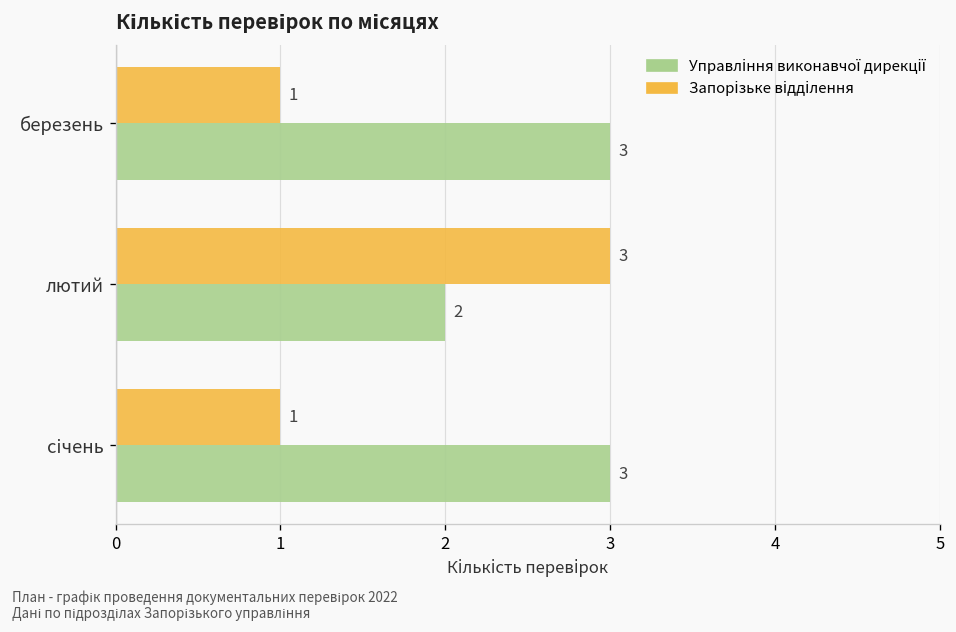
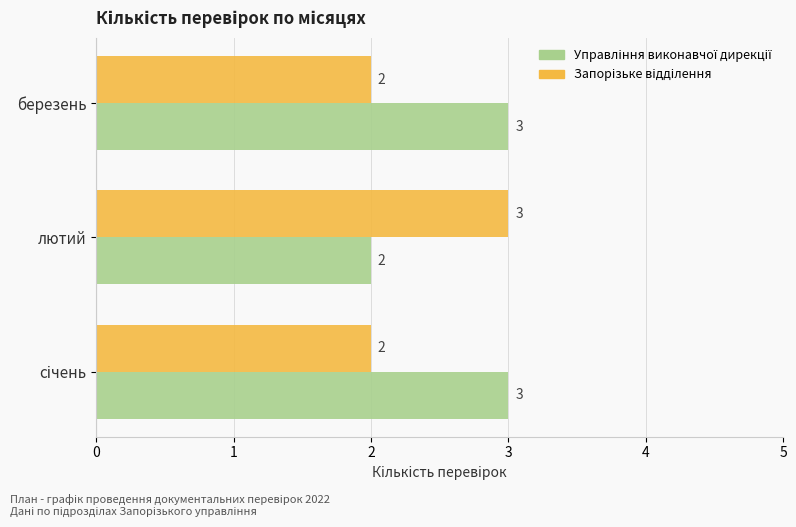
Запорізьке відділення, березень: 1 -> 2
Запорізьке відділення, січень: 1 -> 2
